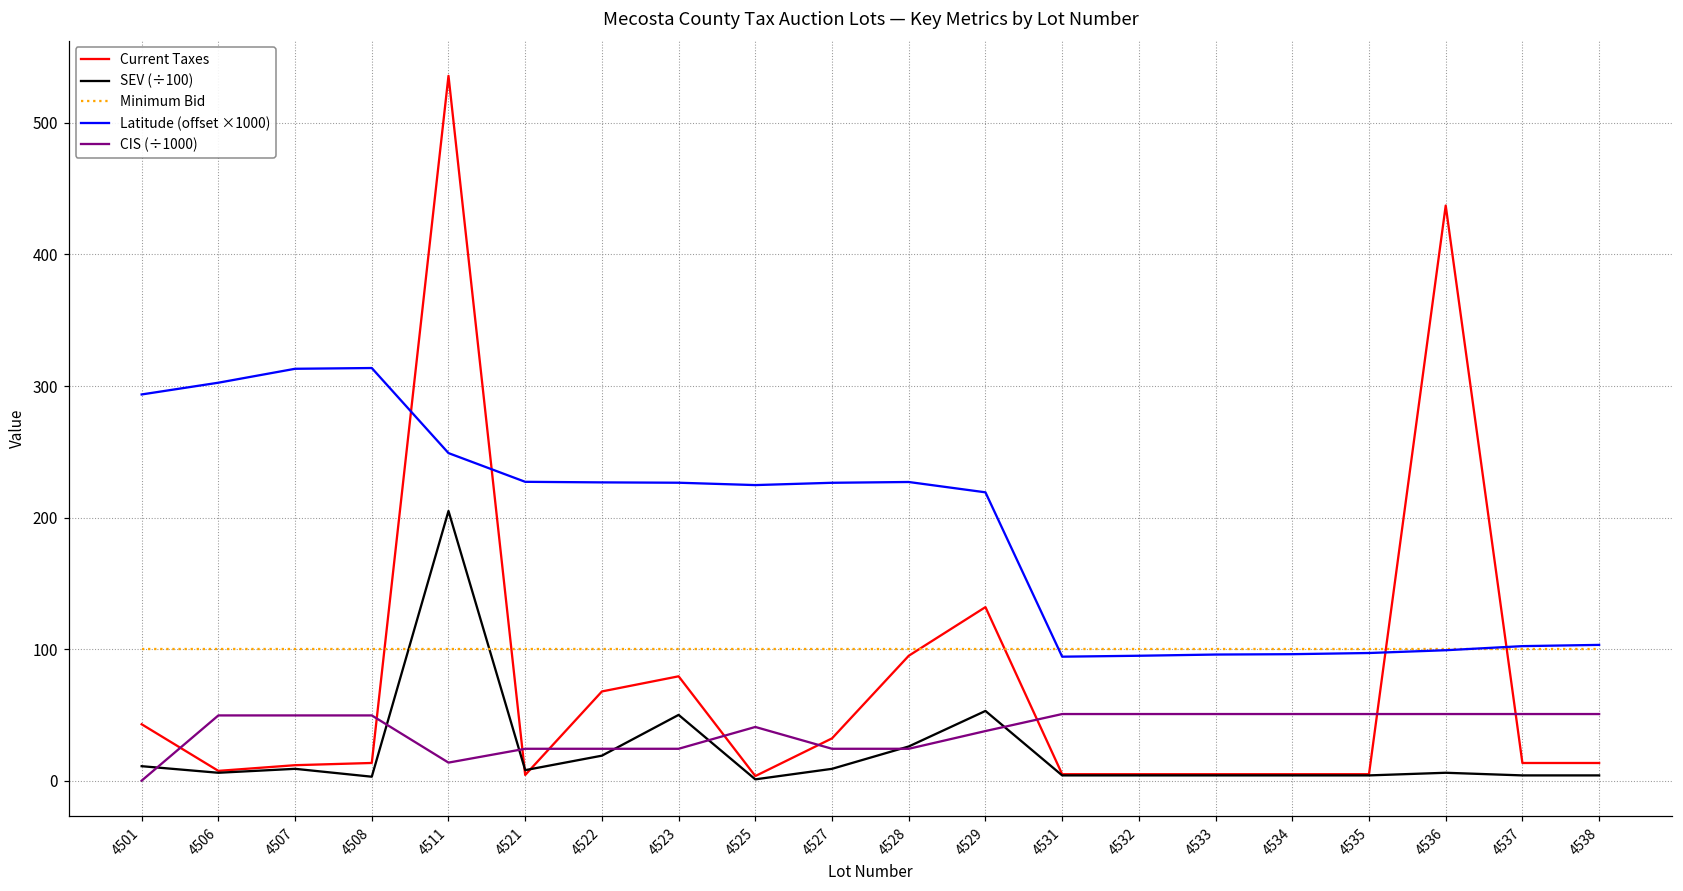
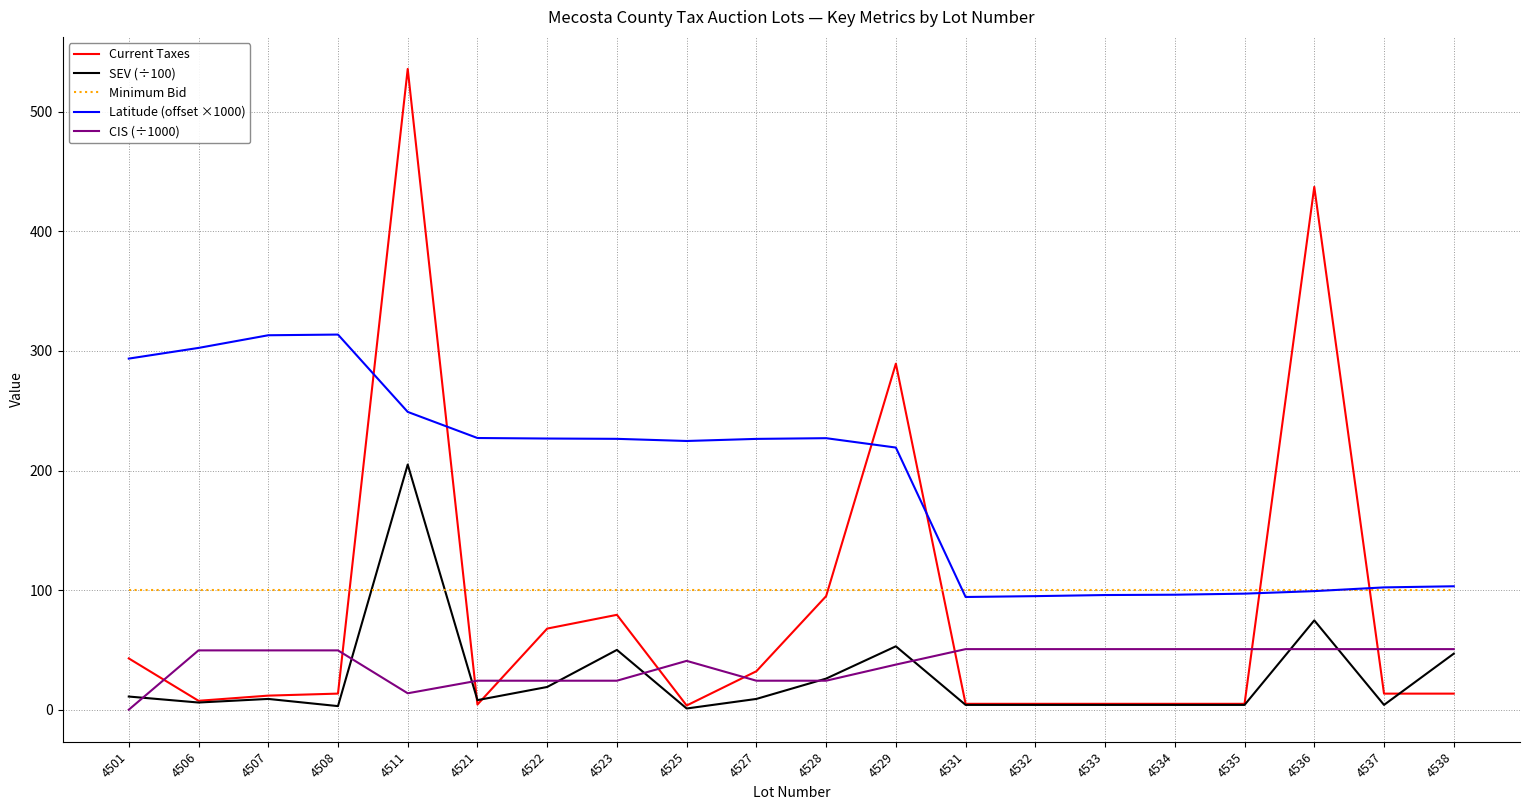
Current Taxes, 4529: 132 -> 289
SEV (÷100), 4536: 6 -> 75
SEV (÷100), 4538: 4 -> 47
